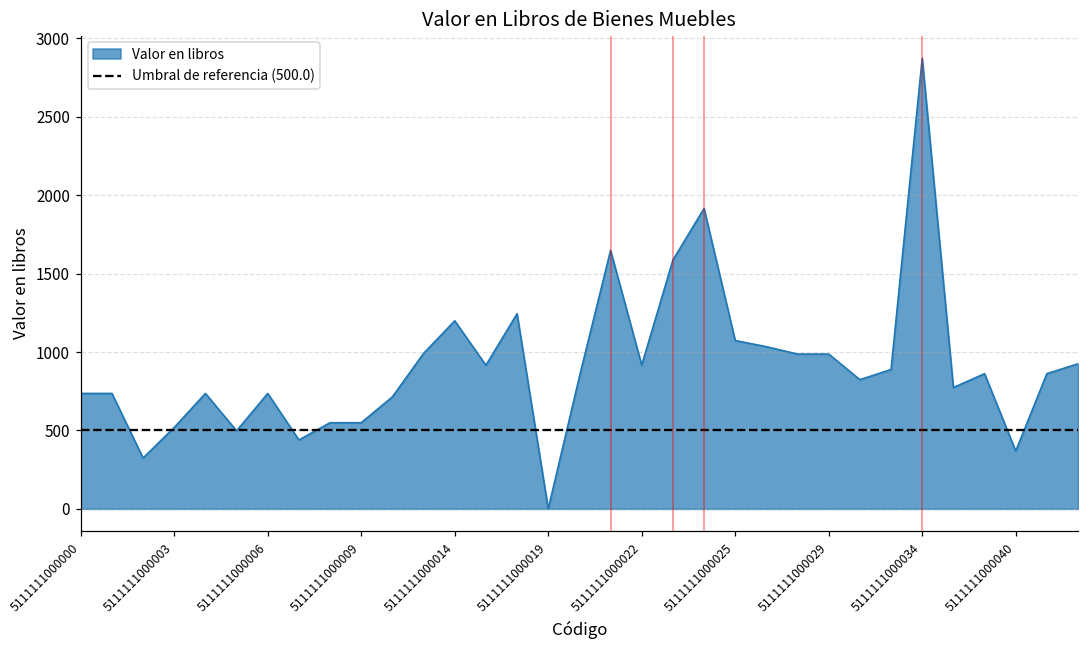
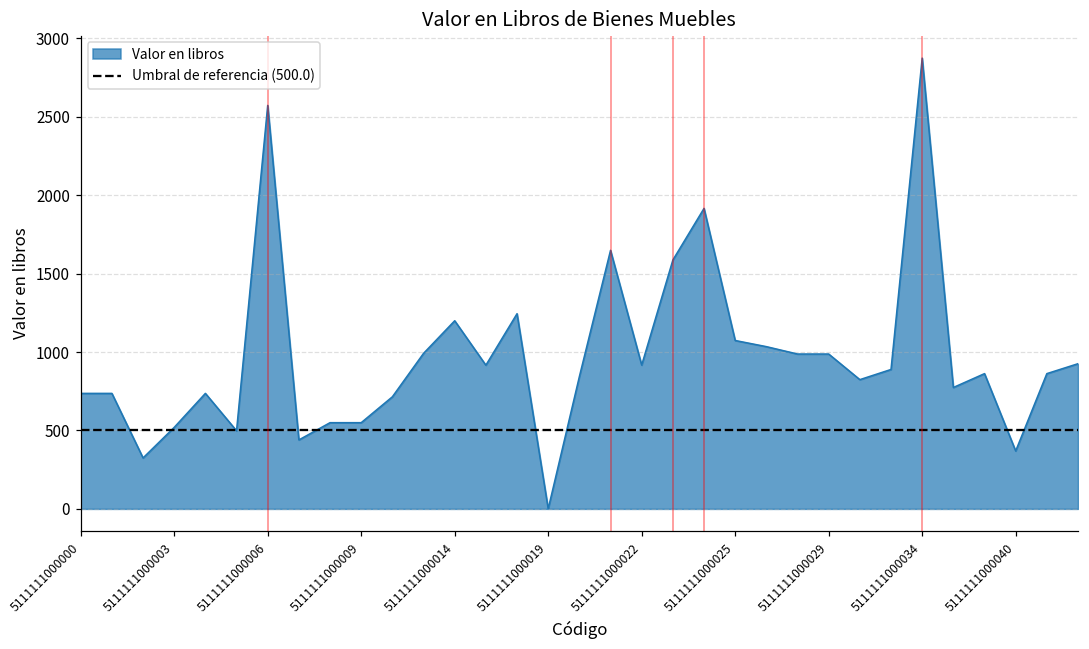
5111111000006: 740 -> 2570
